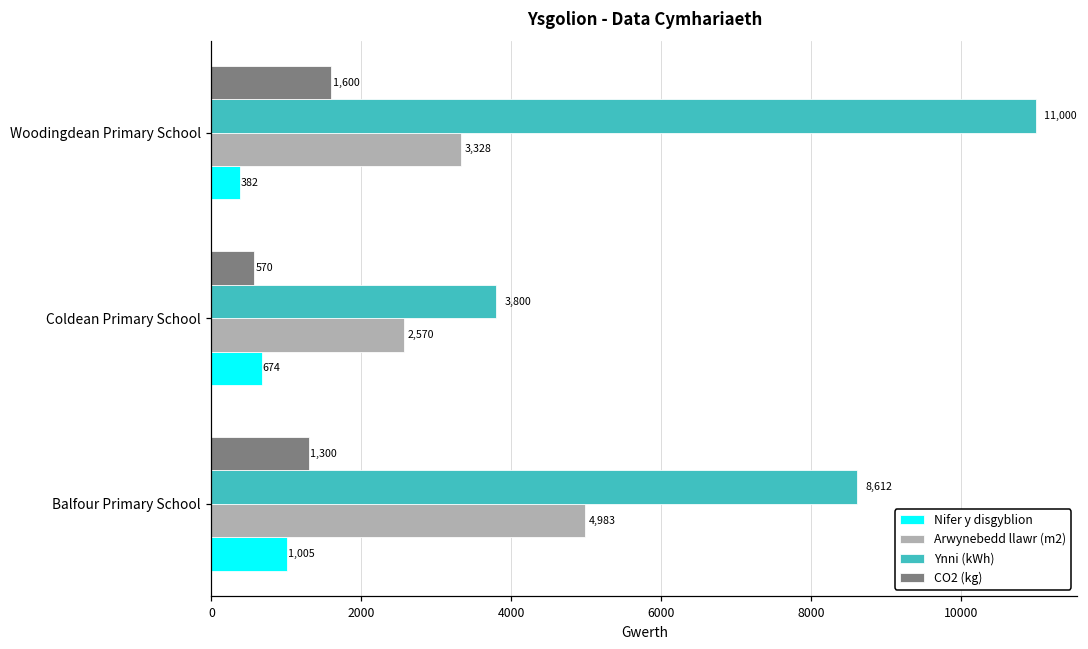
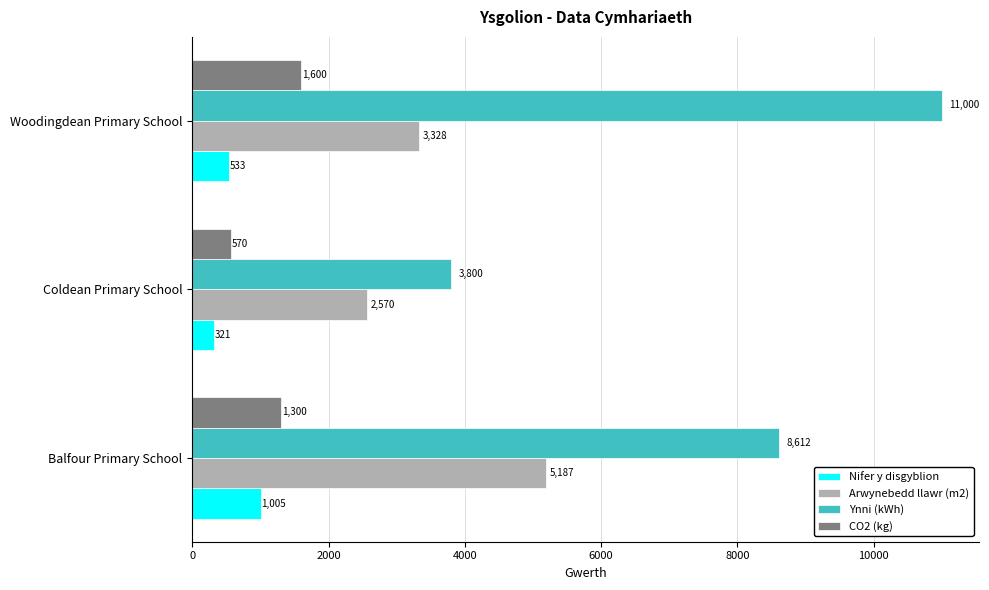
Nifer y disgyblion, Woodingdean Primary School: 382 -> 533
Nifer y disgyblion, Coldean Primary School: 674 -> 321
Arwynebedd llawr (m2), Balfour Primary School: 4,983 -> 5,187
